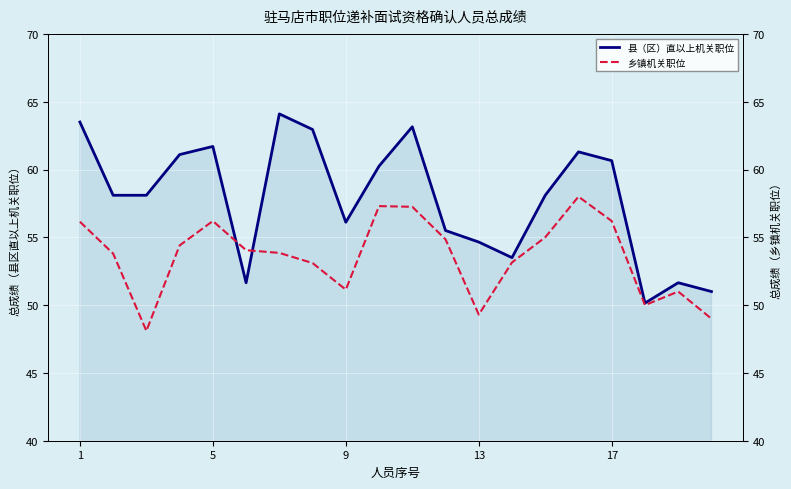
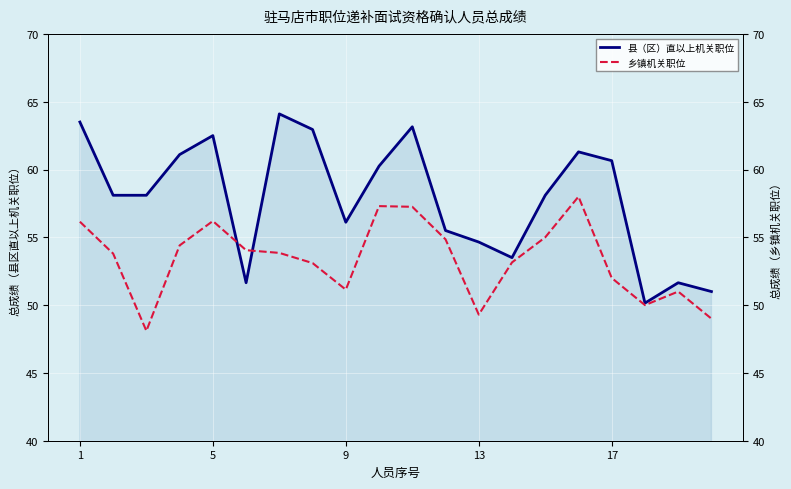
县（区）直以上机关职位, 5: 61.7 -> 62.5
乡镇机关职位, 17: 56.2 -> 52.0
